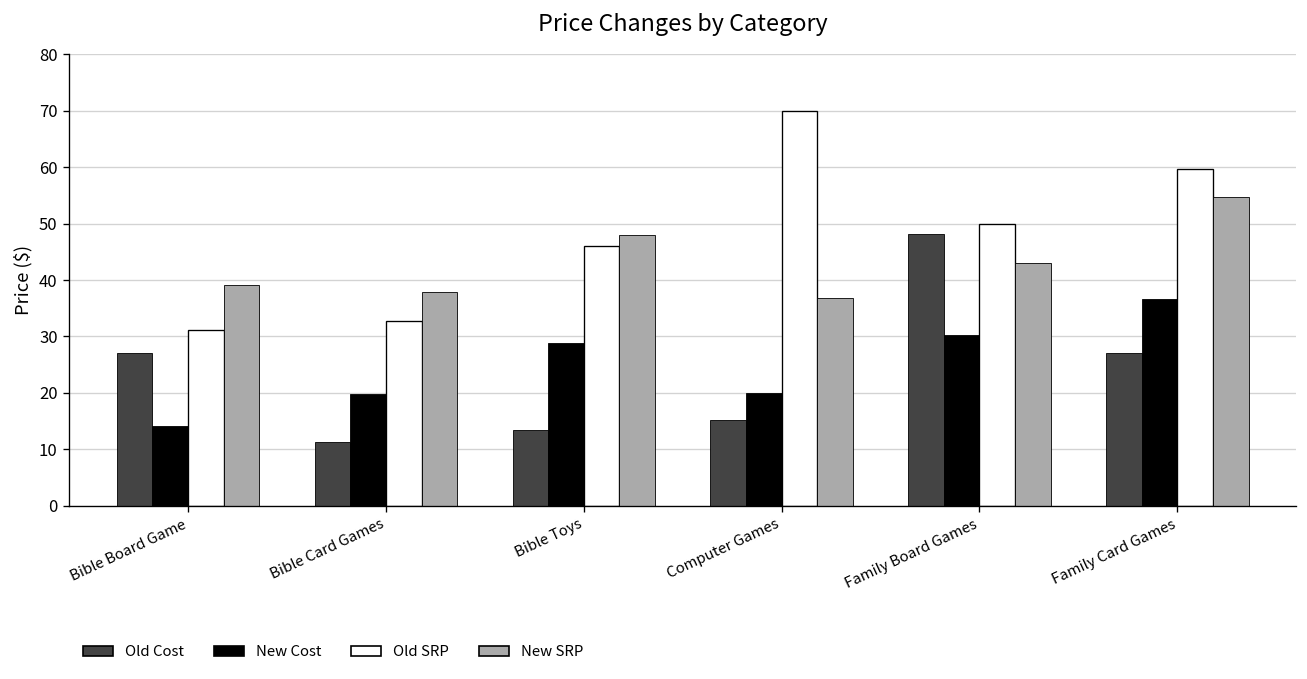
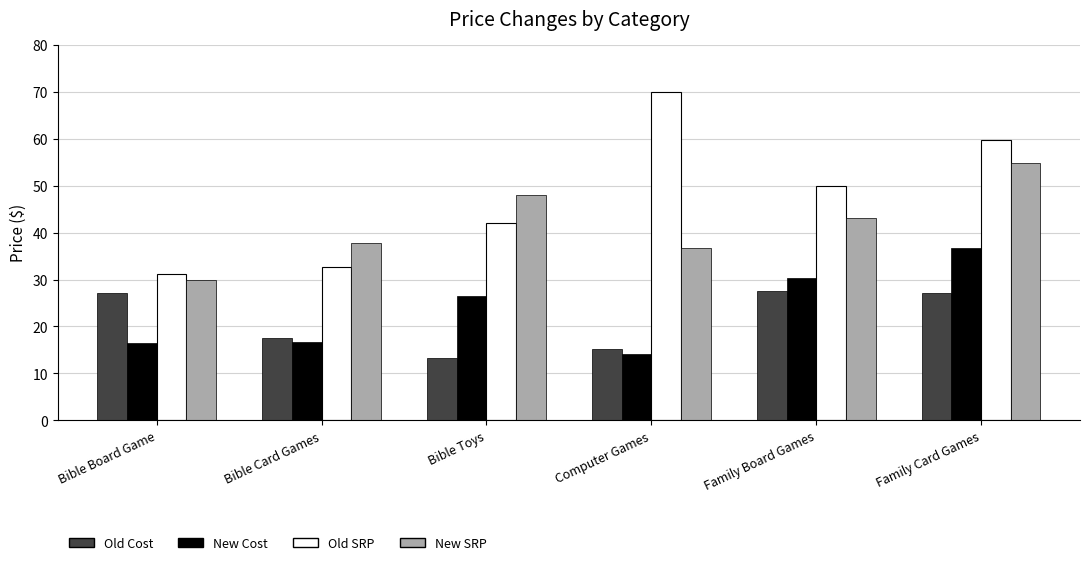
New Cost, Bible Board Game: 14 -> 17
New SRP, Bible Board Game: 39 -> 30
Old Cost, Bible Card Games: 11 -> 17
New Cost, Bible Card Games: 20 -> 17
New Cost, Bible Toys: 29 -> 26
Old SRP, Bible Toys: 46 -> 42
New Cost, Computer Games: 20 -> 14
Old Cost, Family Board Games: 48 -> 27
